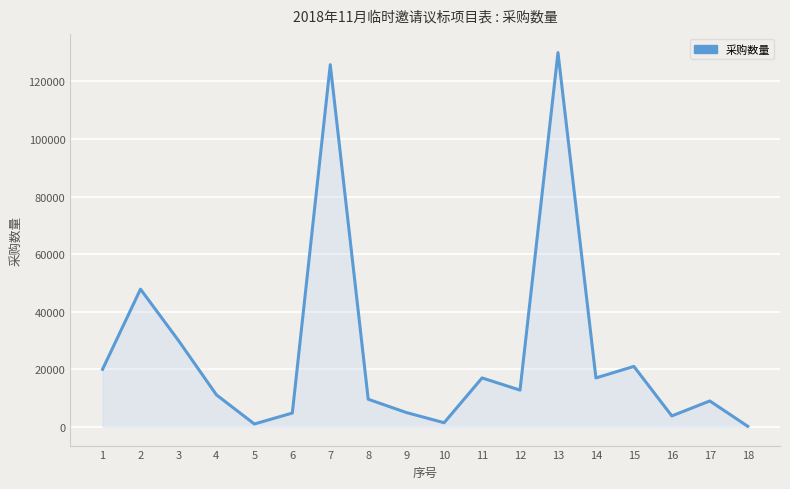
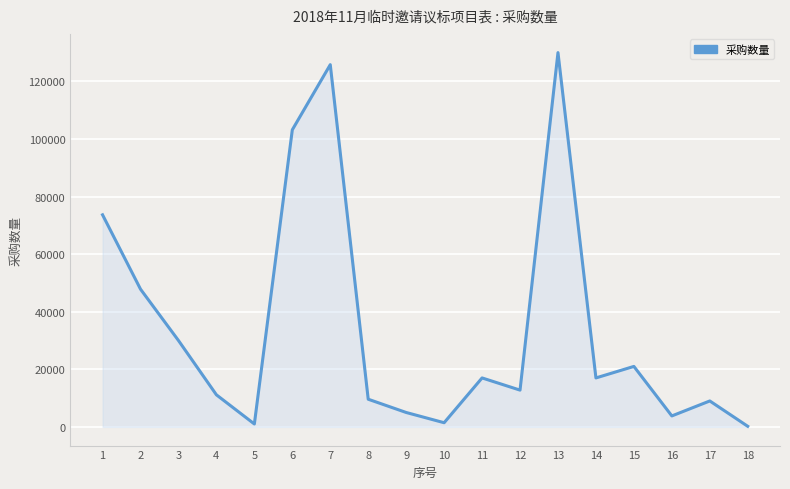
1: 20000 -> 74000
6: 5000 -> 103000
